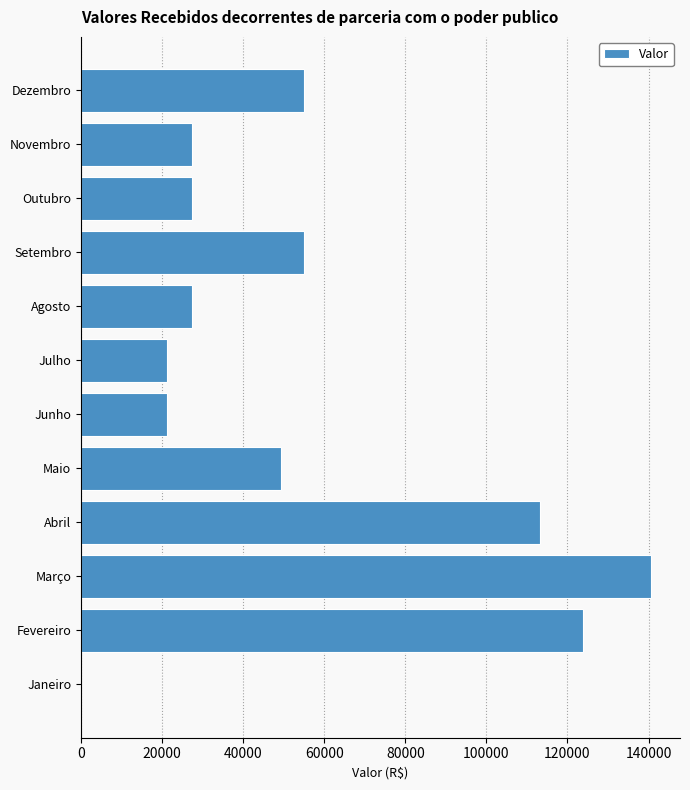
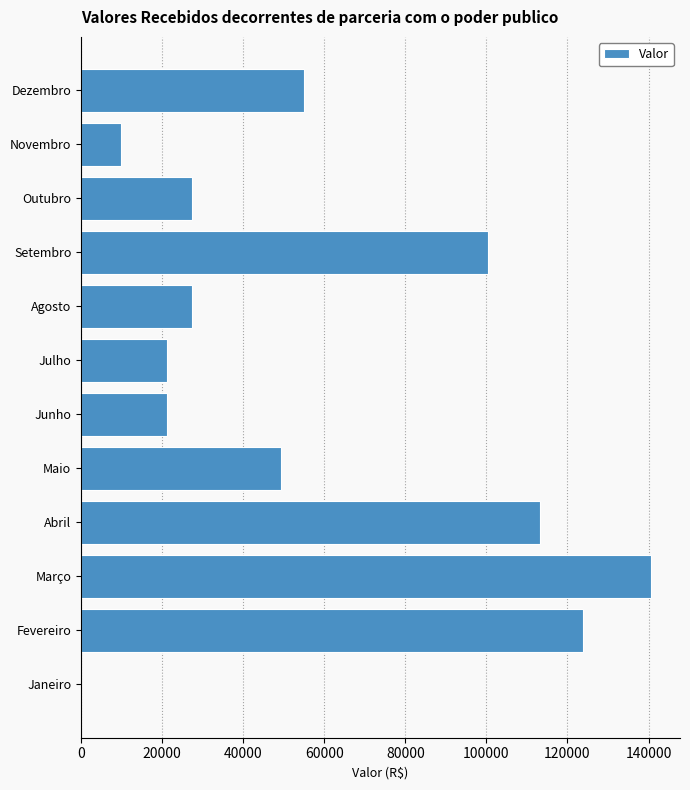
Novembro: 27000 -> 10000
Setembro: 55000 -> 100000
